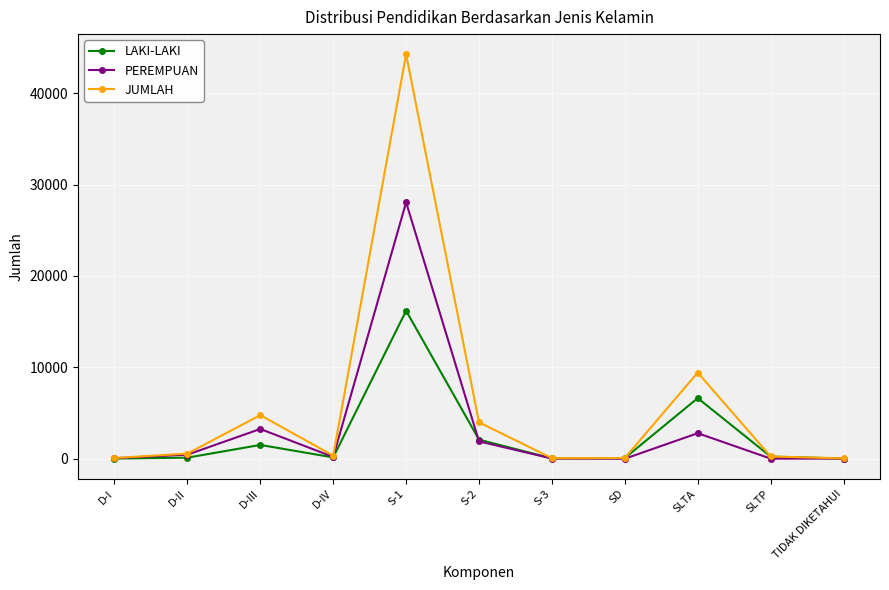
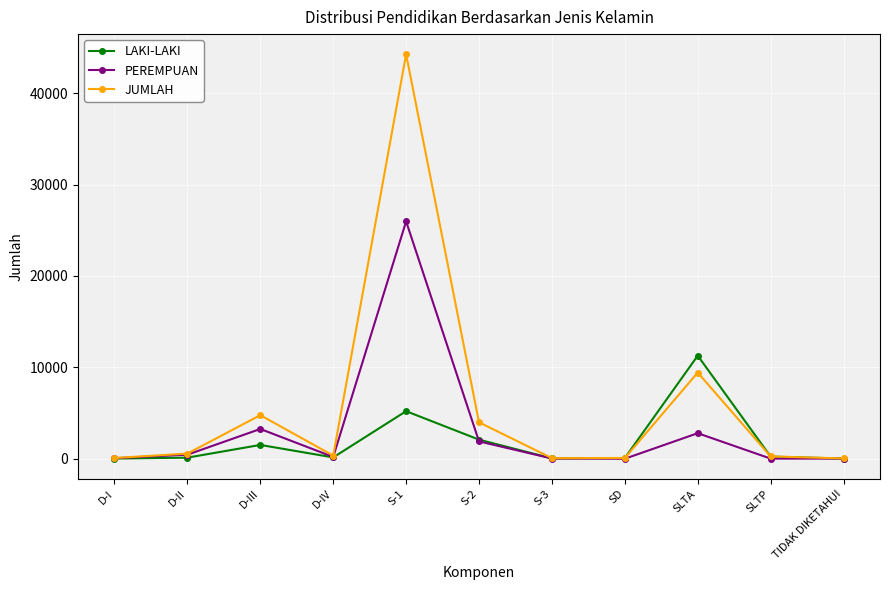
LAKI-LAKI, S-1: 16000 -> 5000
PEREMPUAN, S-1: 28000 -> 26000
LAKI-LAKI, SLTA: 7000 -> 11000
